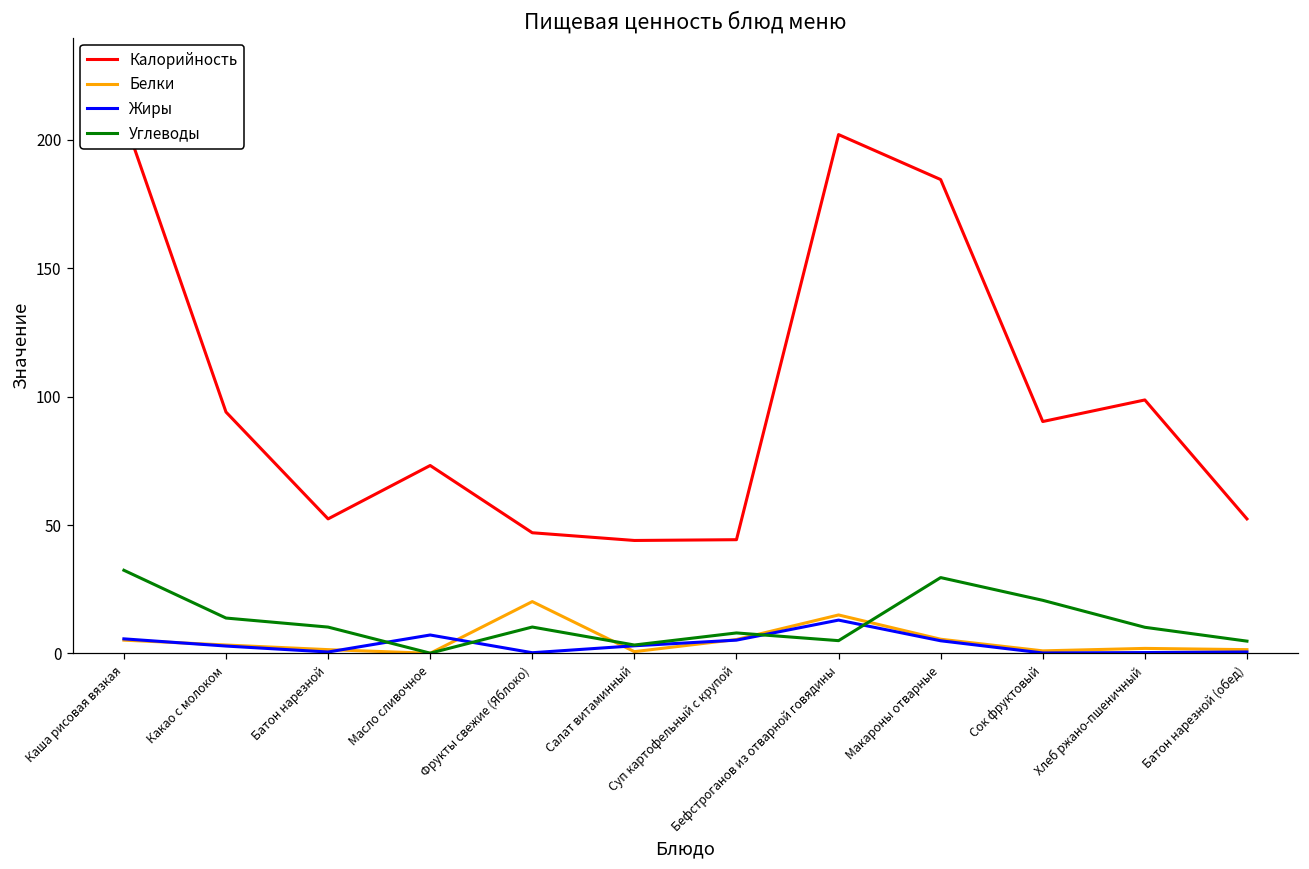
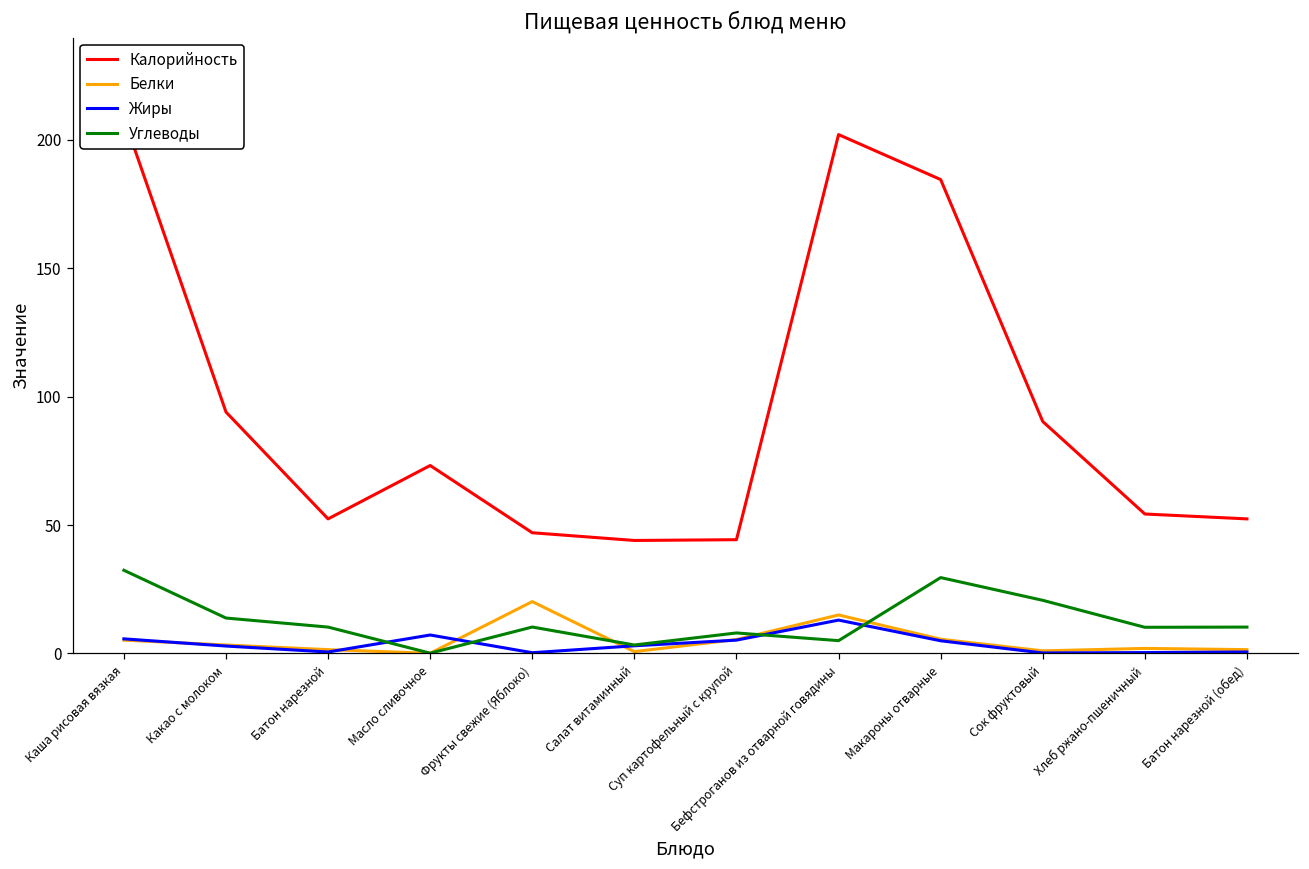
Калорийность, Хлеб ржано-пшеничный: 99 -> 54
Углеводы, Батон нарезной (обед): 5 -> 10
